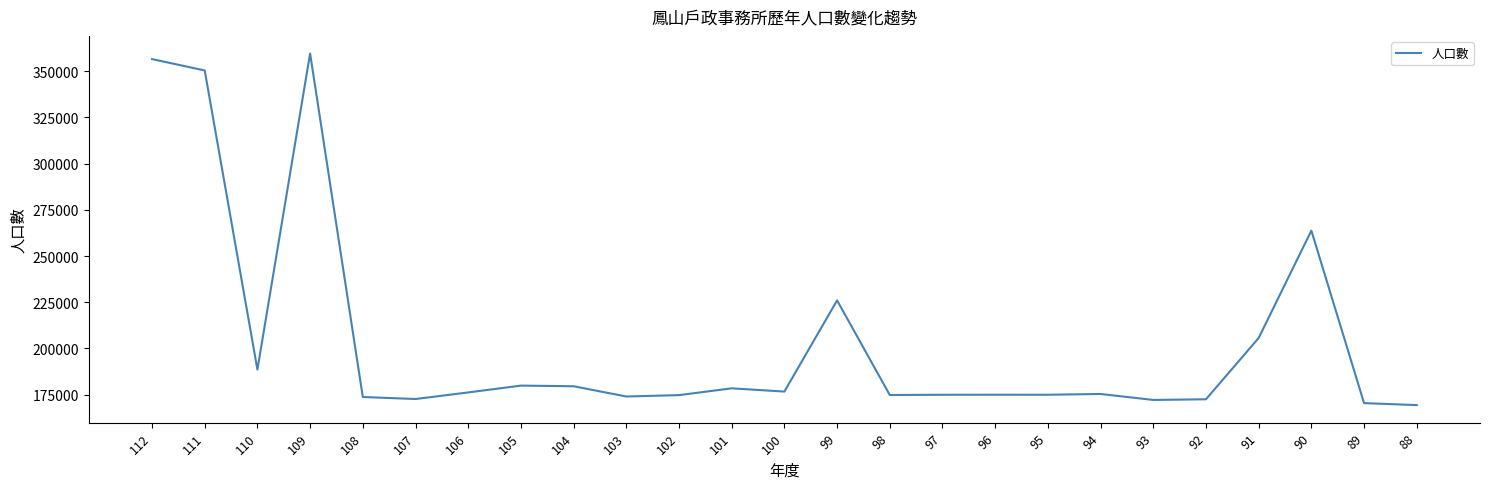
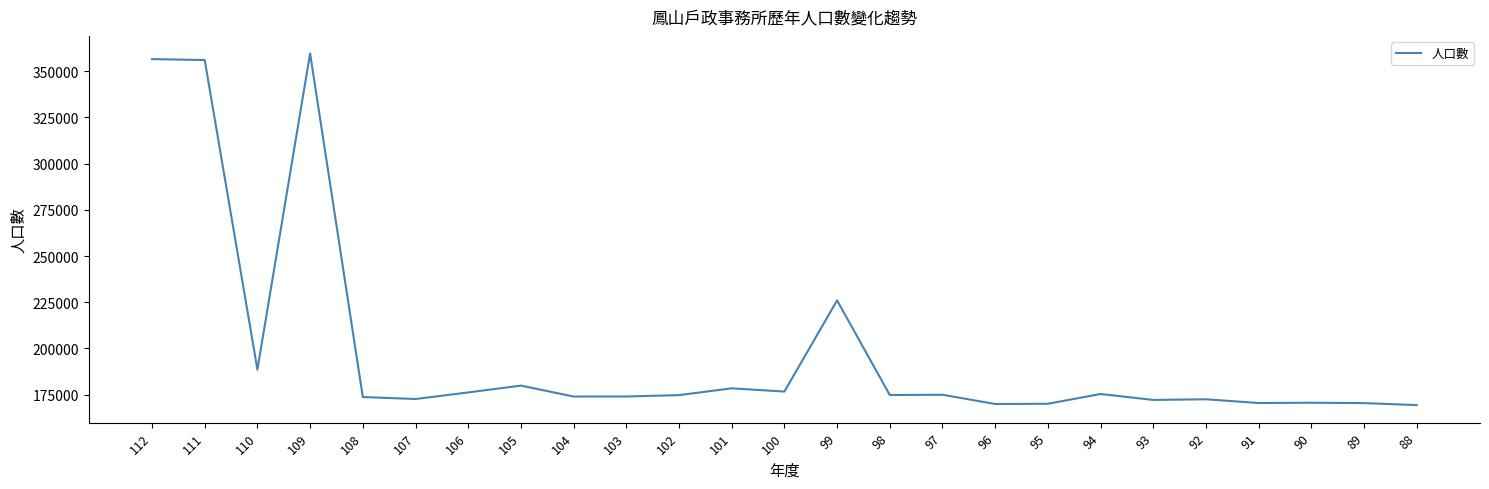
111: 350000 -> 356000
104: 180000 -> 174000
96: 175000 -> 170000
95: 175000 -> 170000
91: 206000 -> 170000
90: 264000 -> 171000
